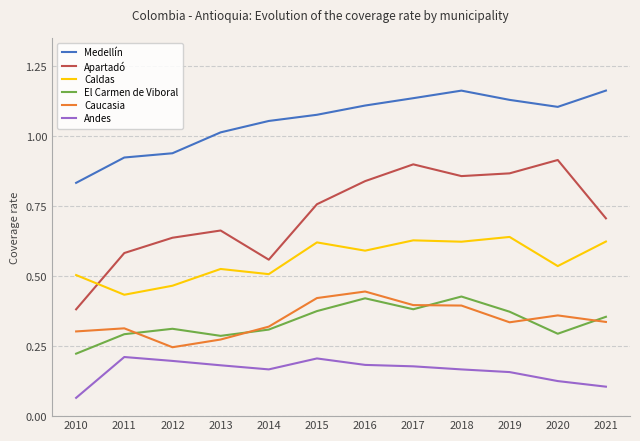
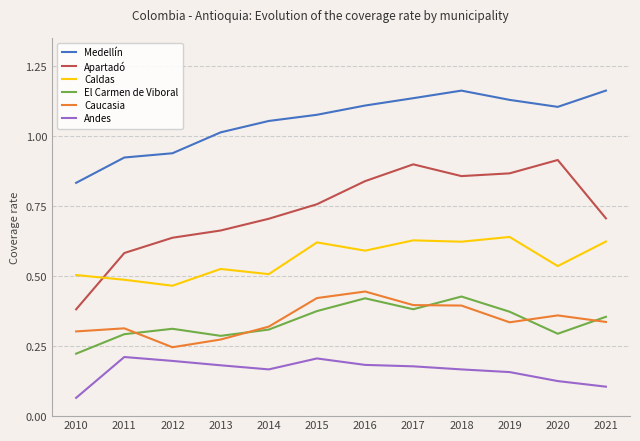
Caldas, 2011: 0.43 -> 0.49
Apartadó, 2014: 0.56 -> 0.70
